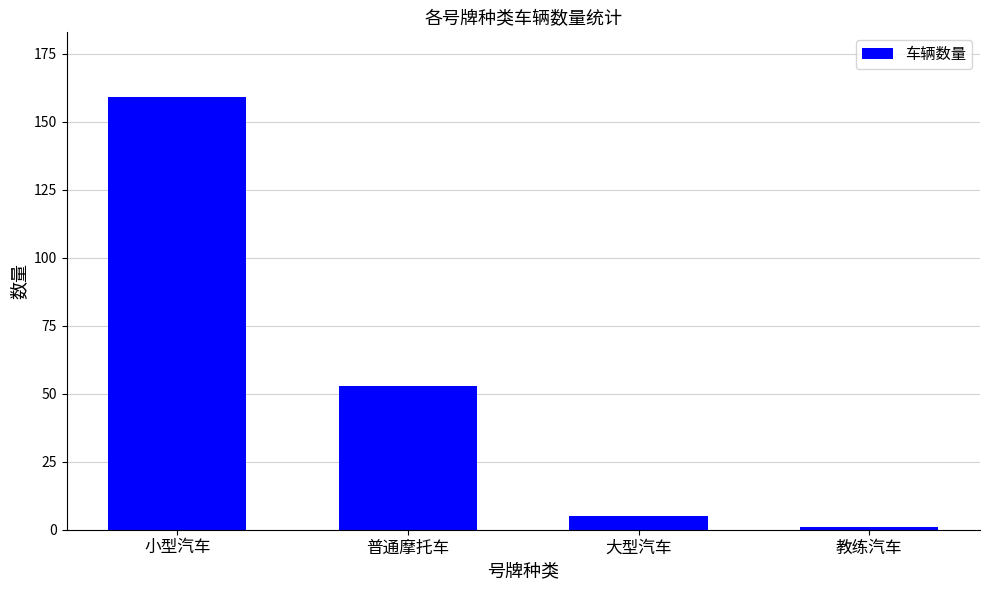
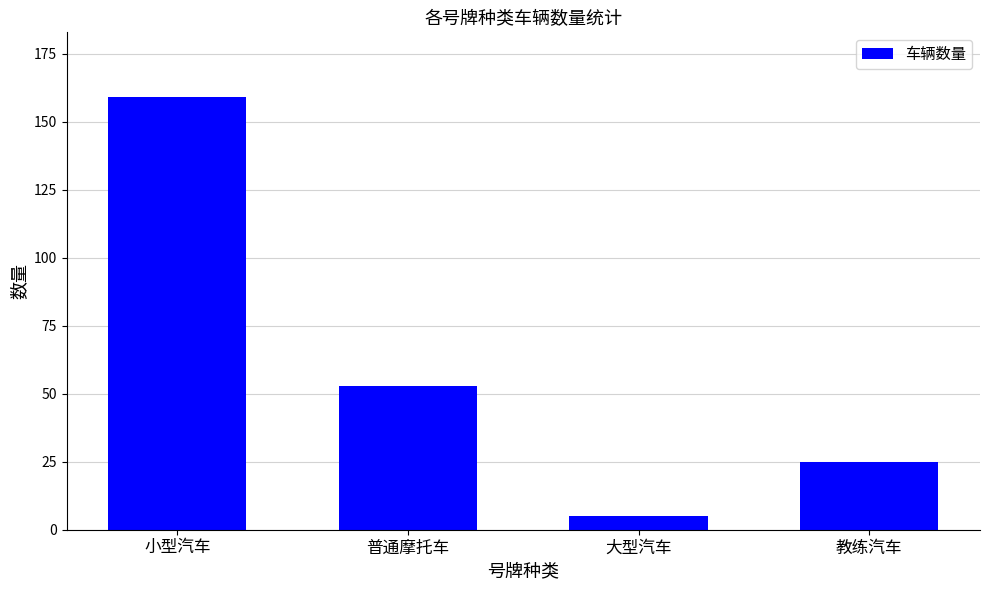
教练汽车: 1 -> 25
